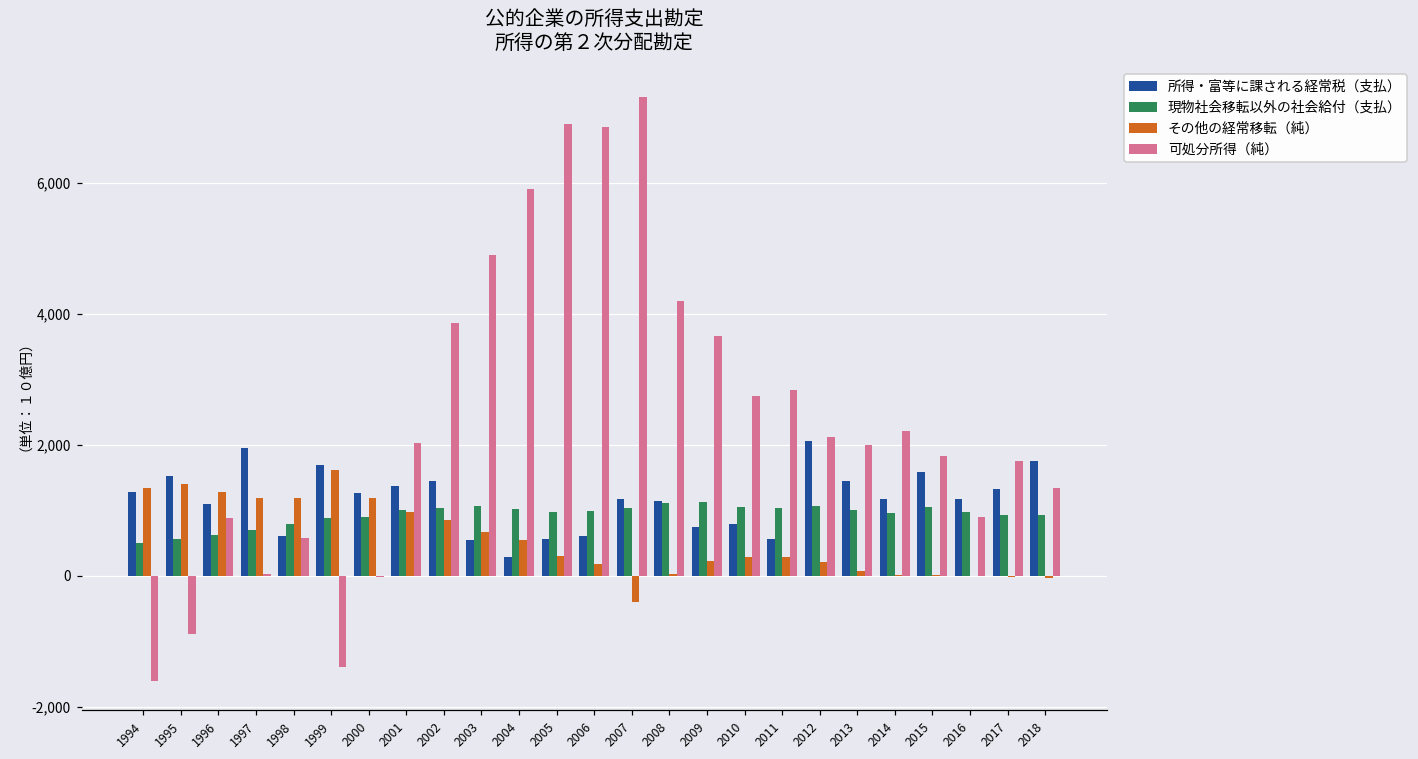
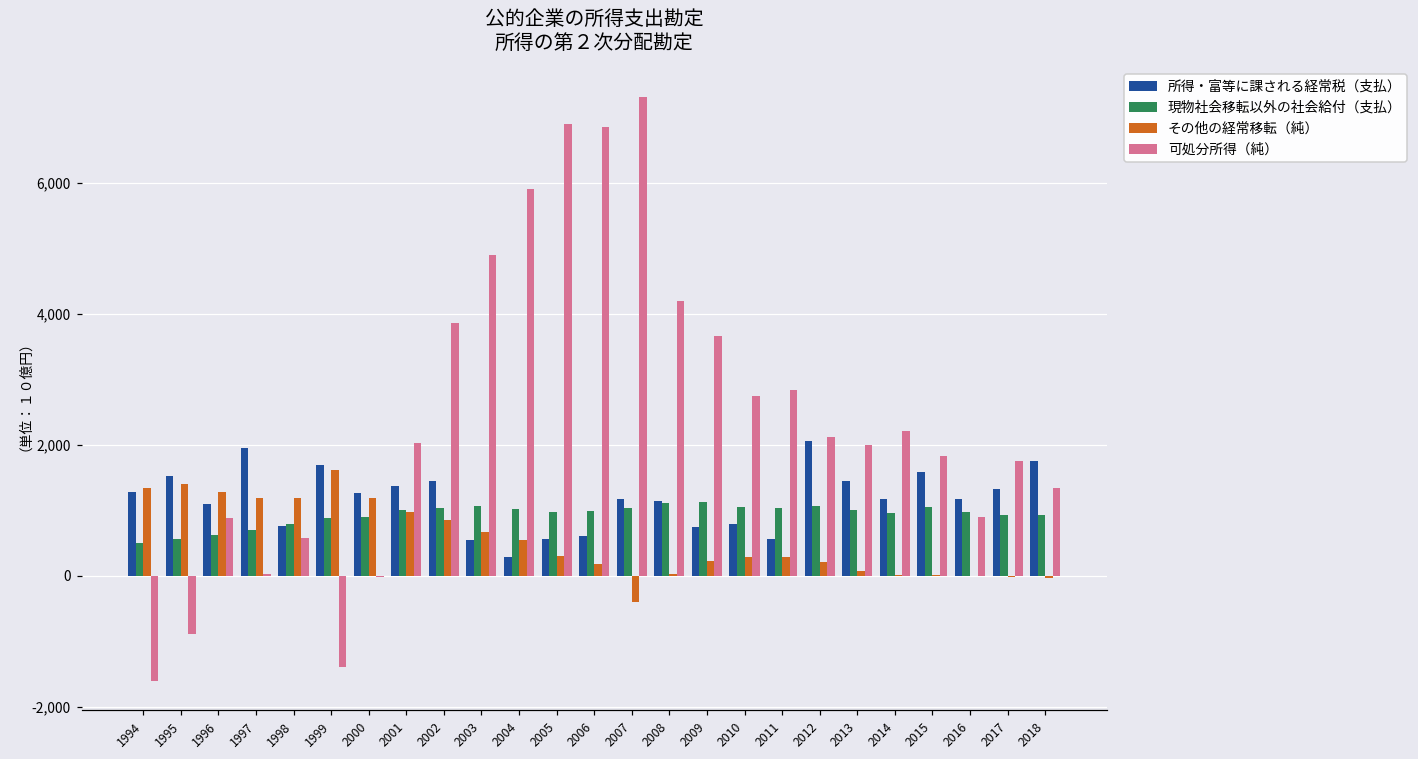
所得・富等に課される経常税（支払）, 1998: 600 -> 800
